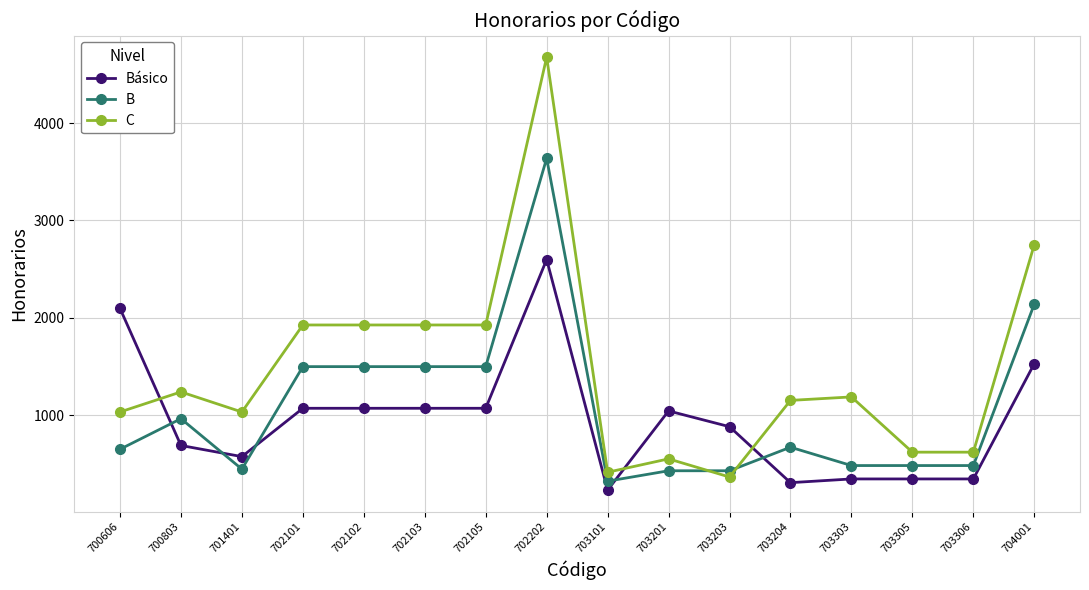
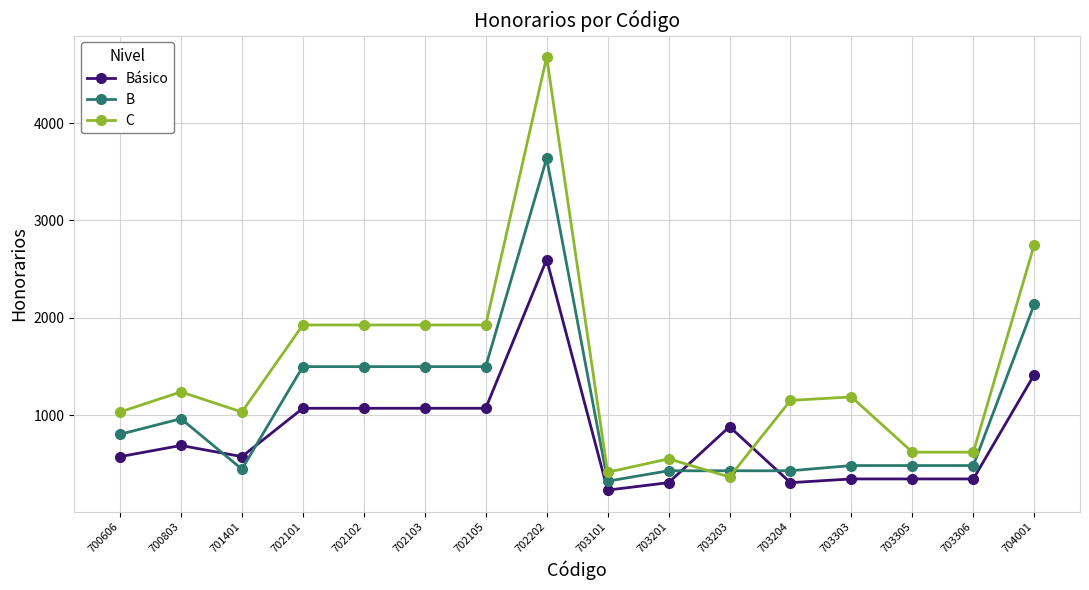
Básico, 700606: 2100 -> 600
B, 700606: 600 -> 800
Básico, 703201: 1000 -> 300
B, 703204: 700 -> 400
Básico, 704001: 1500 -> 1400
